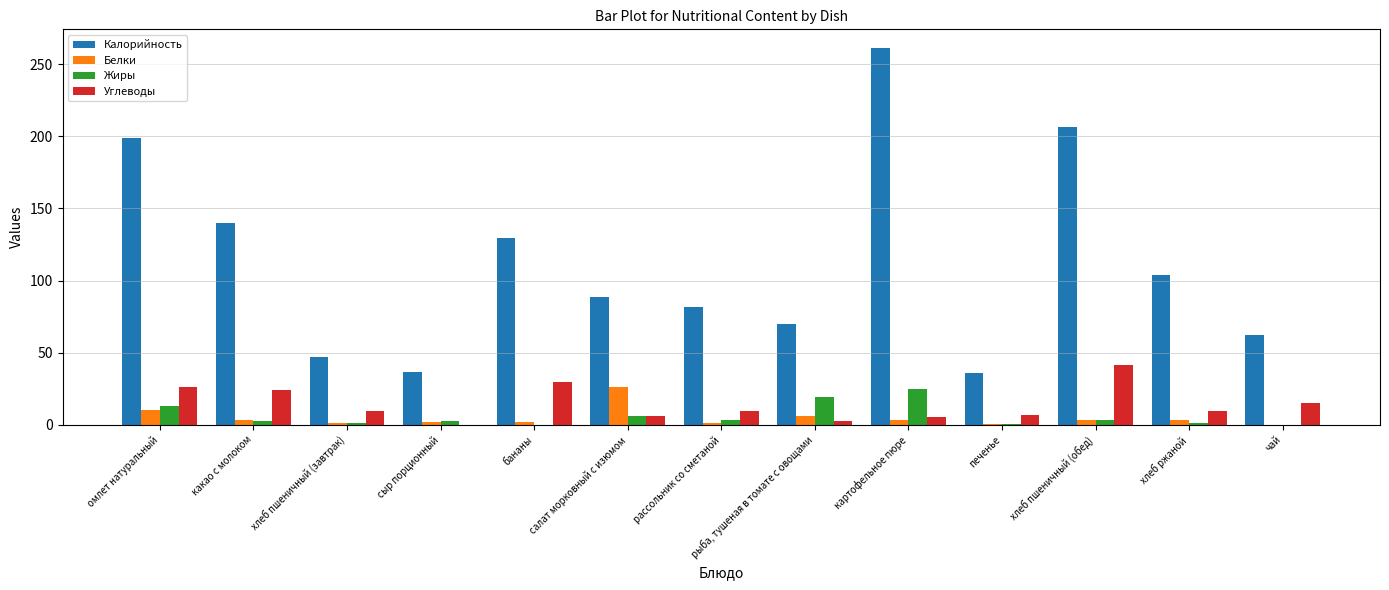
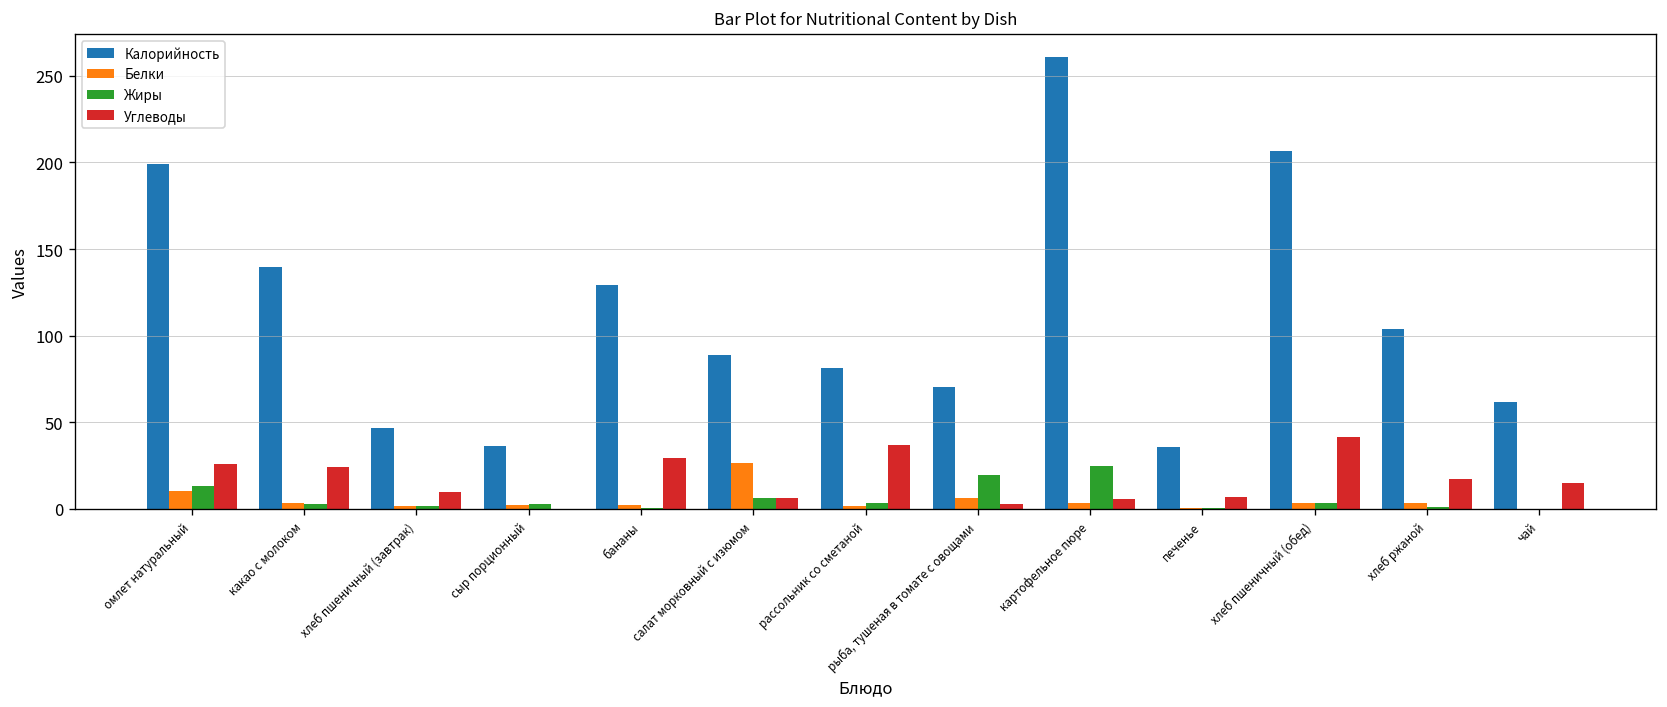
Углеводы, рассольник со сметаной: 10 -> 37
Углеводы, хлеб ржаной: 10 -> 17
